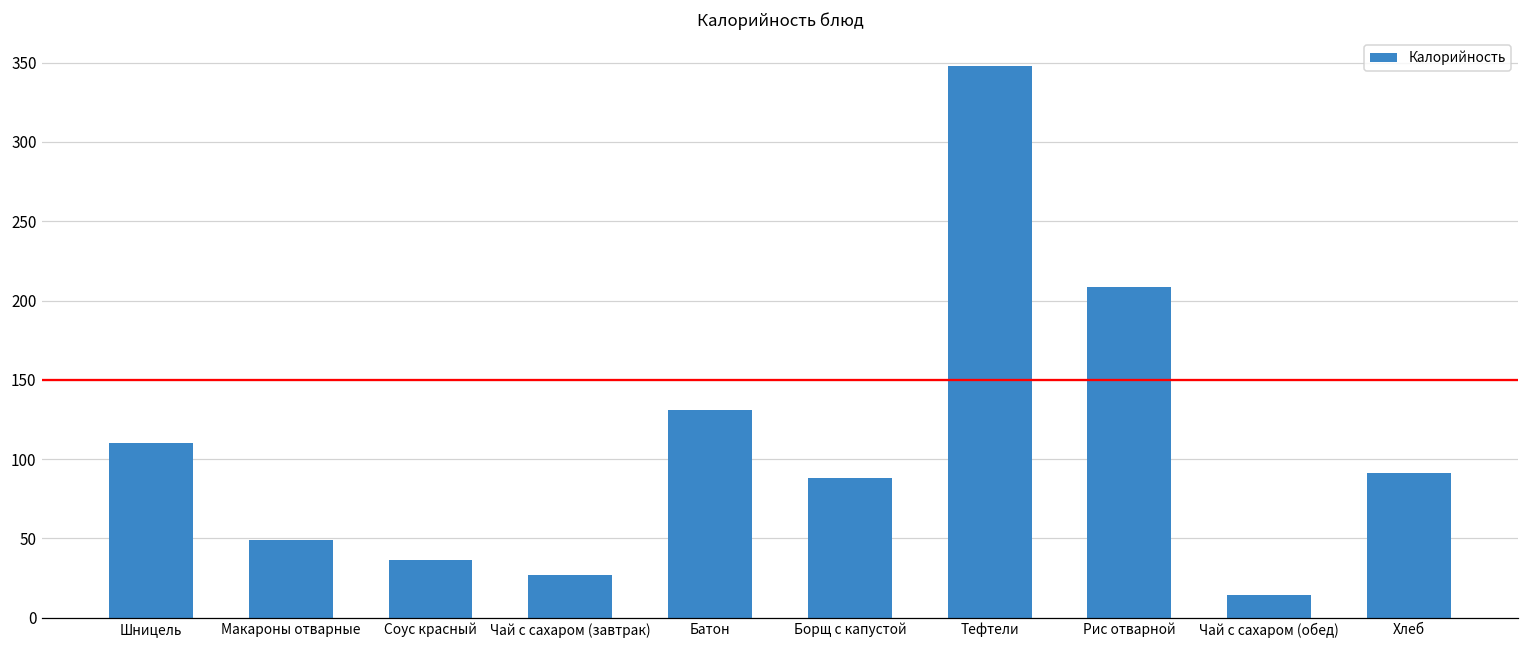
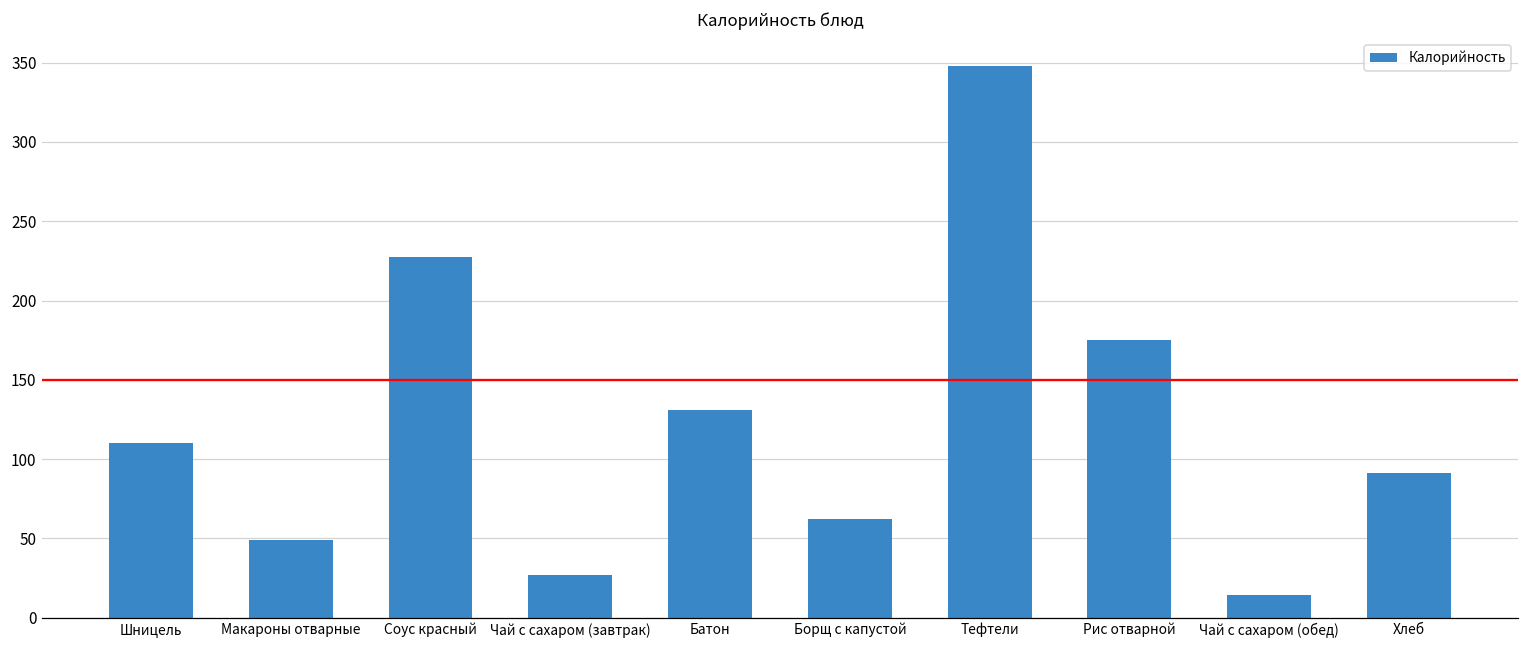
Соус красный: 37 -> 228
Борщ с капустой: 88 -> 62
Рис отварной: 209 -> 175
